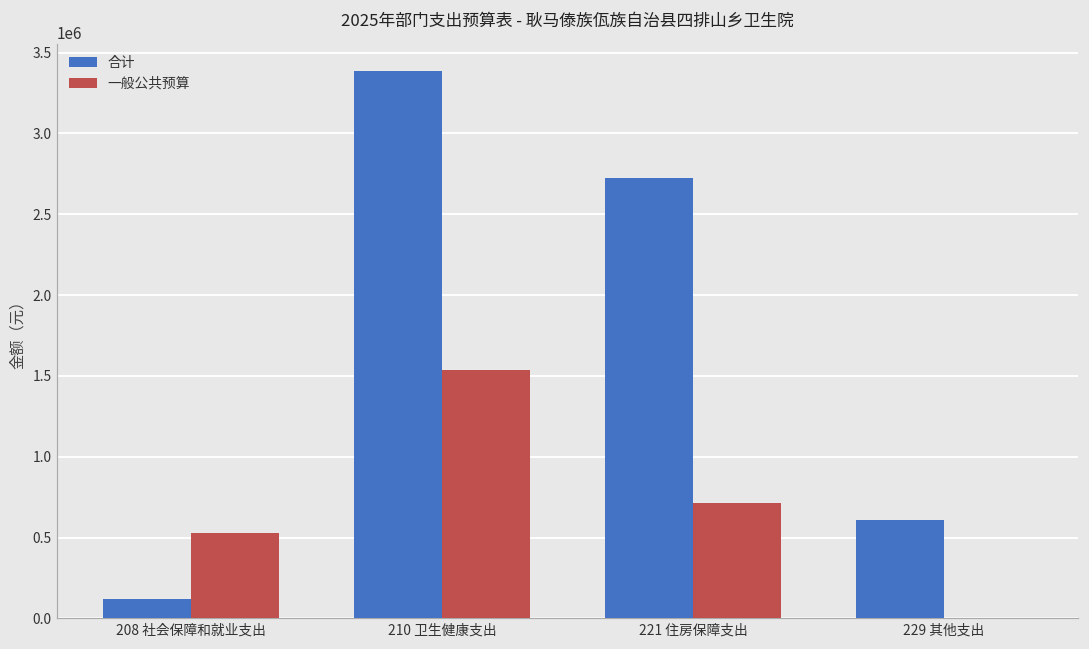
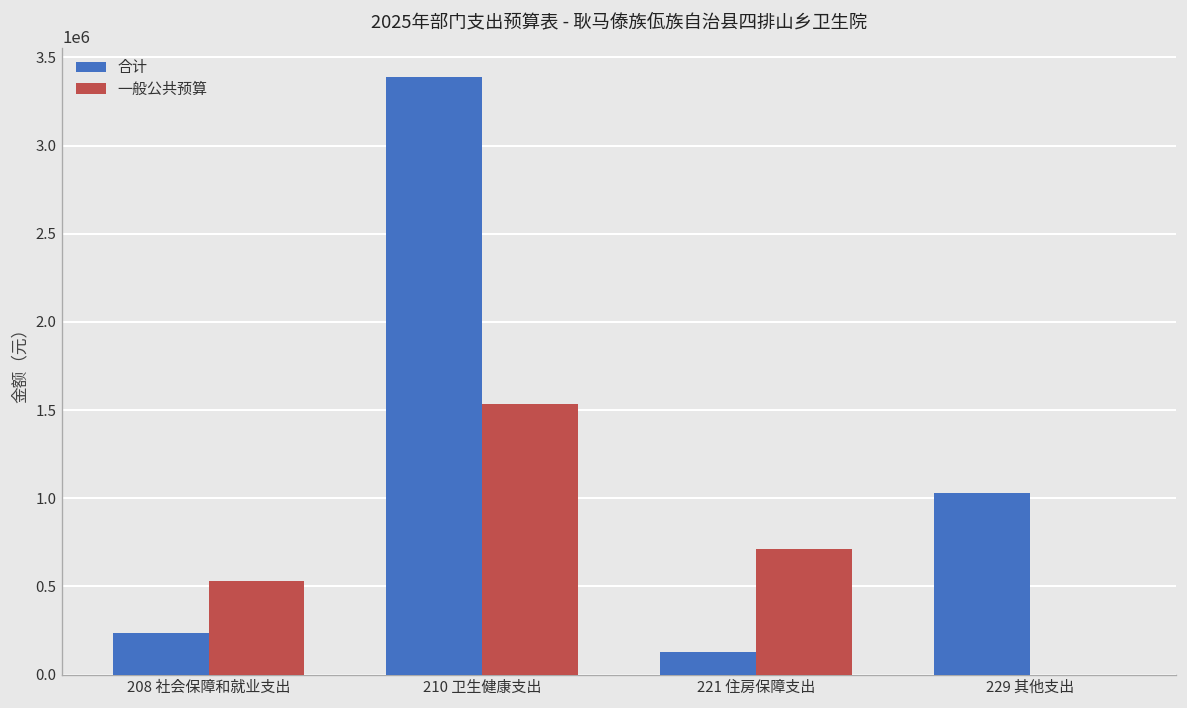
合计, 208 社会保障和就业支出: 120000 -> 230000
合计, 221 住房保障支出: 2720000 -> 130000
合计, 229 其他支出: 610000 -> 1030000
